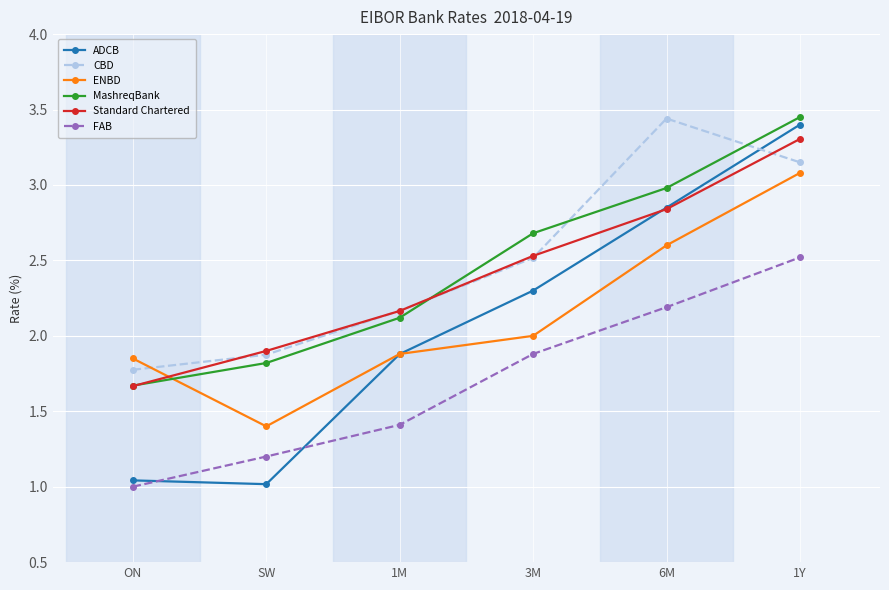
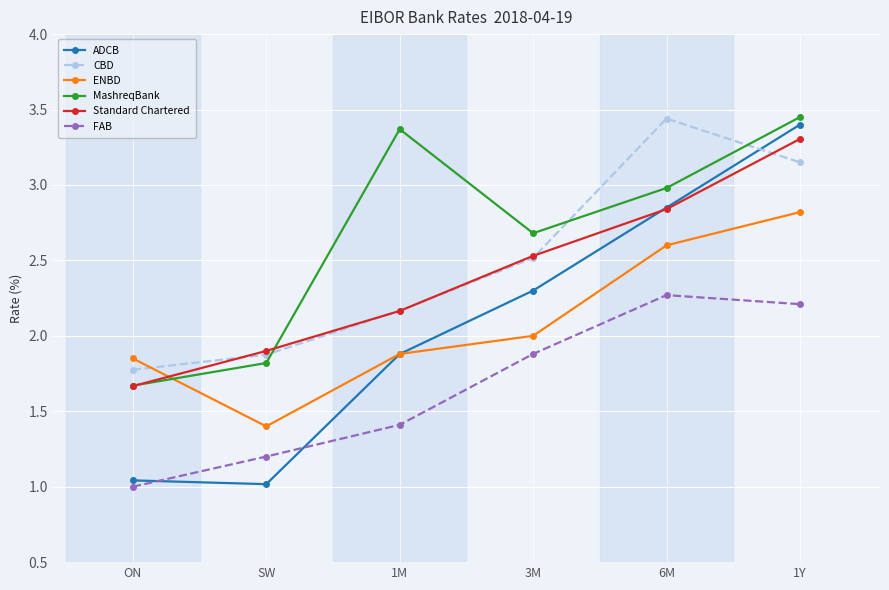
MashreqBank, 1M: 2.12 -> 3.37
FAB, 6M: 2.19 -> 2.27
ENBD, 1Y: 3.08 -> 2.82
FAB, 1Y: 2.52 -> 2.21
